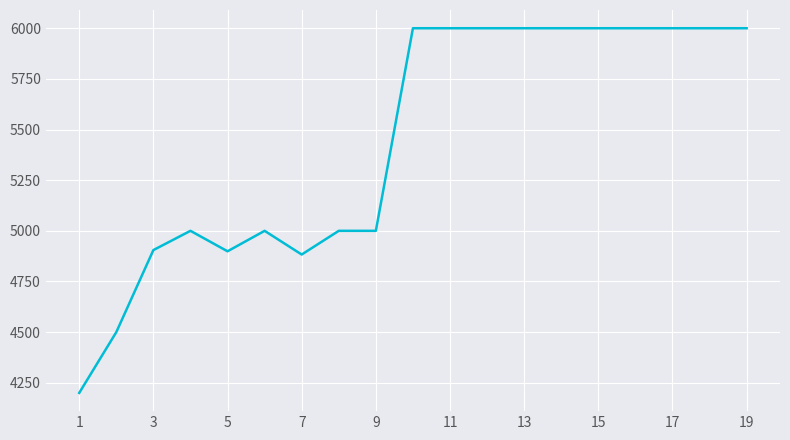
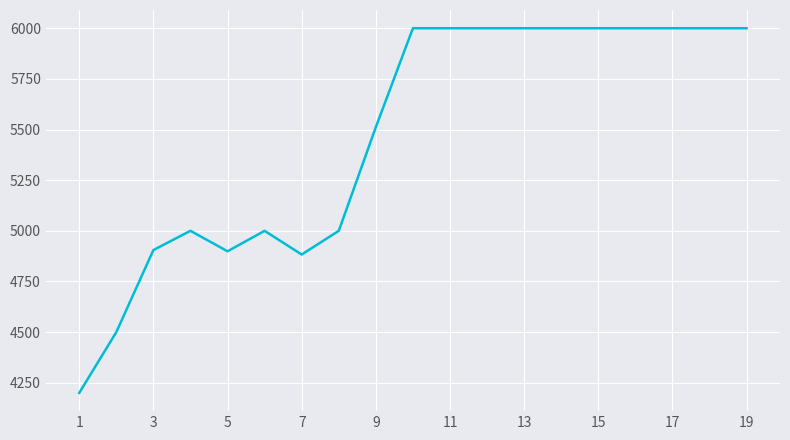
9: 5000 -> 5510
